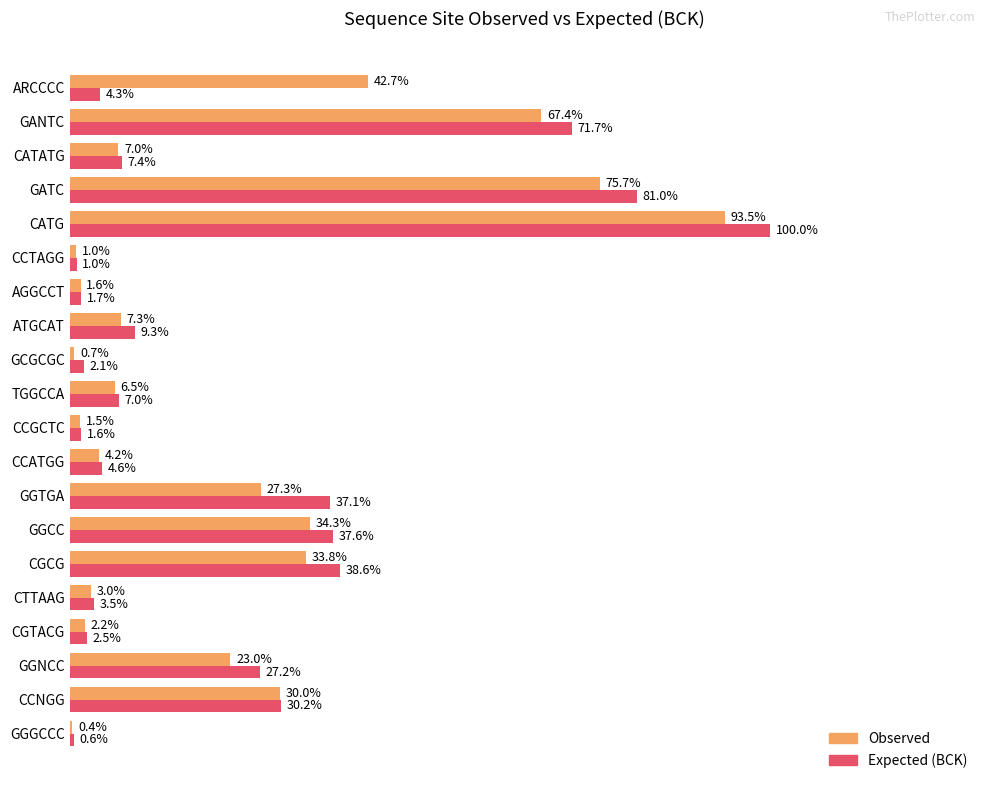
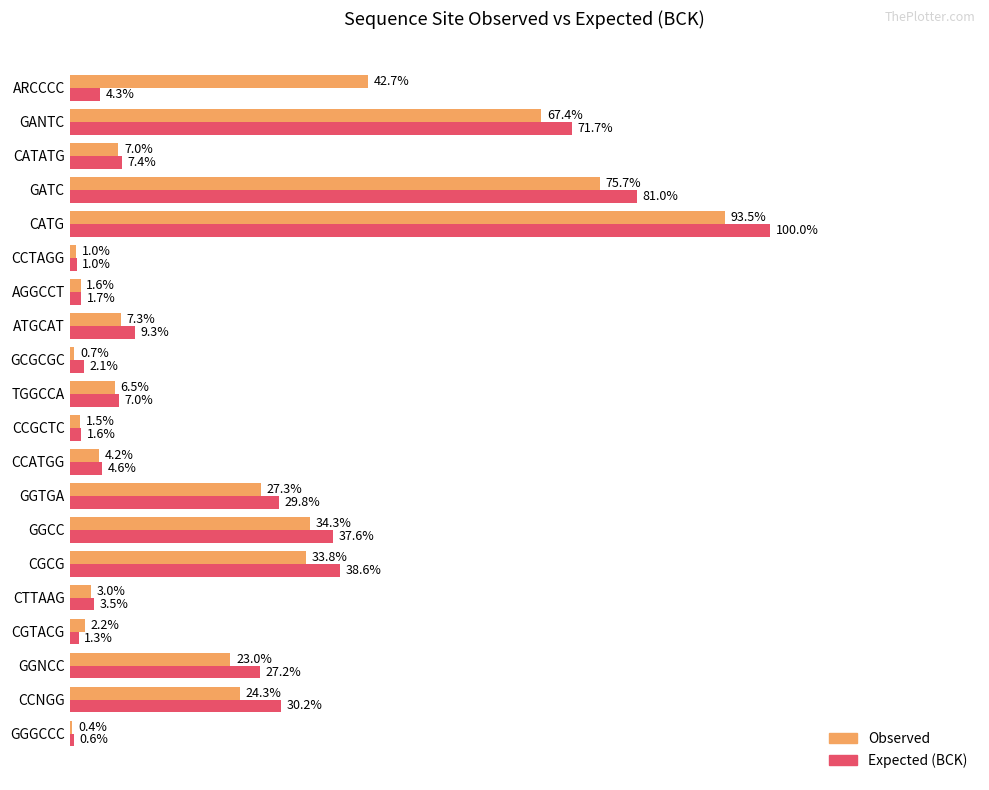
Expected (BCK), GGTGA: 37.1% -> 29.8%
Expected (BCK), CGTACG: 2.5% -> 1.3%
Observed, CCNGG: 30.0% -> 24.3%
